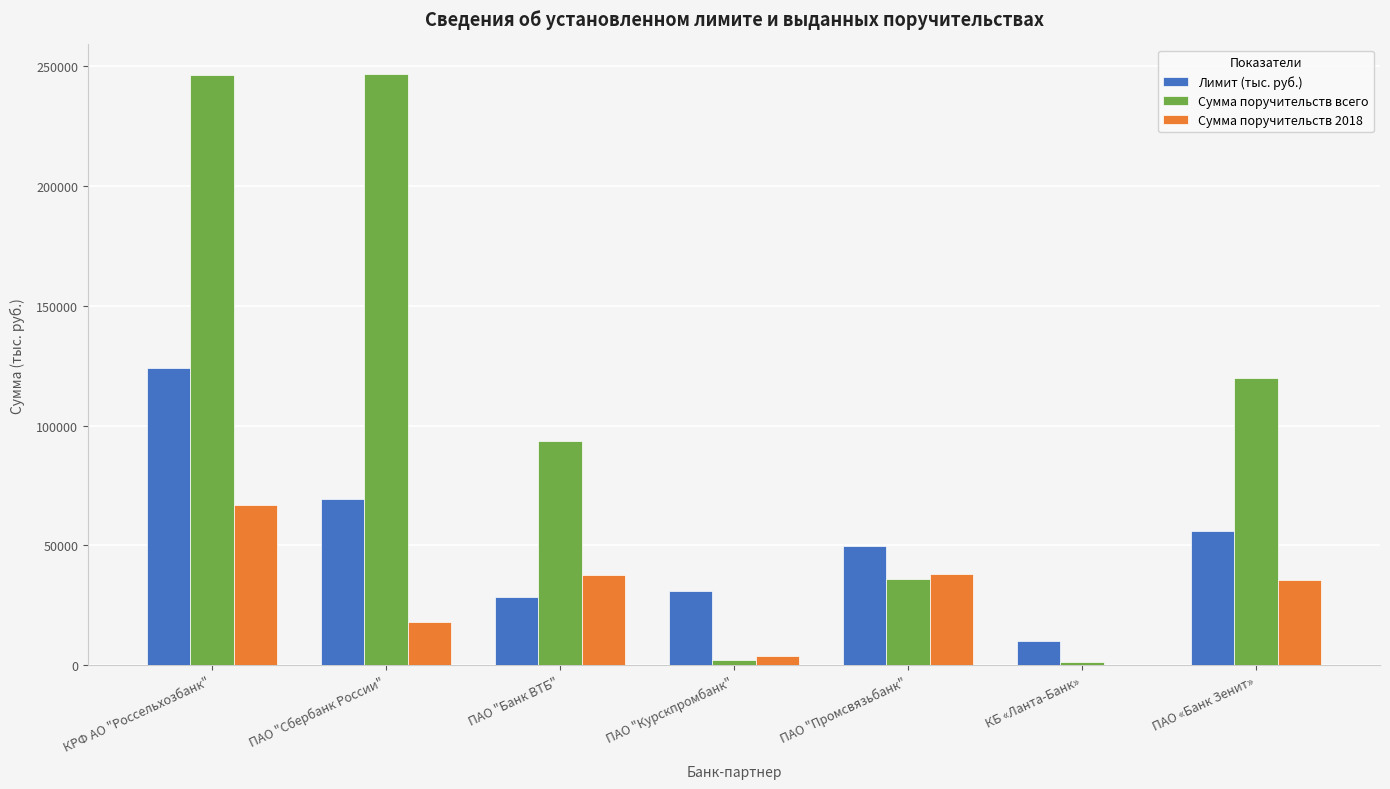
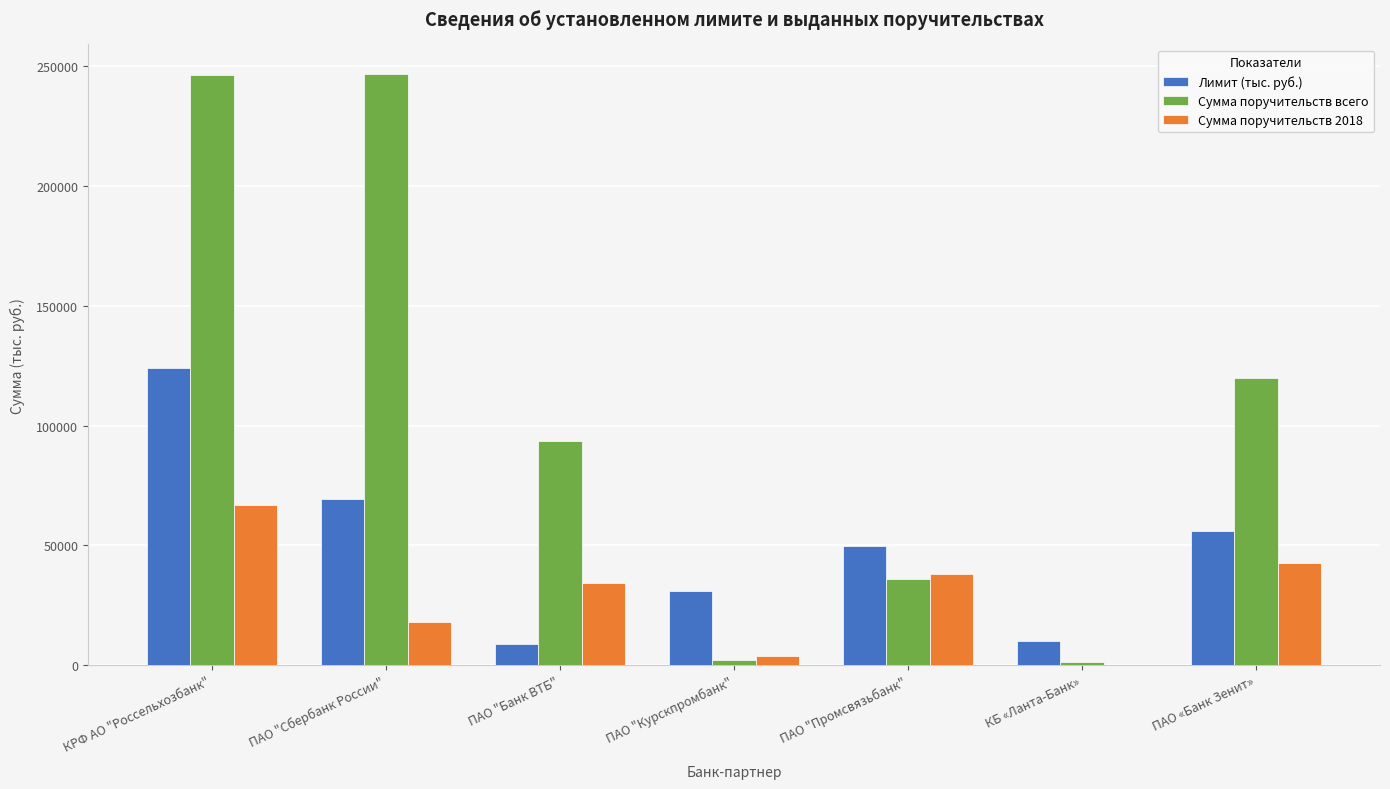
Лимит (тыс. руб.), ПАО "Банк ВТБ": 29000 -> 9000
Сумма поручительств 2018, ПАО "Банк ВТБ": 38000 -> 34000
Сумма поручительств 2018, ПАО «Банк Зенит»: 36000 -> 43000
